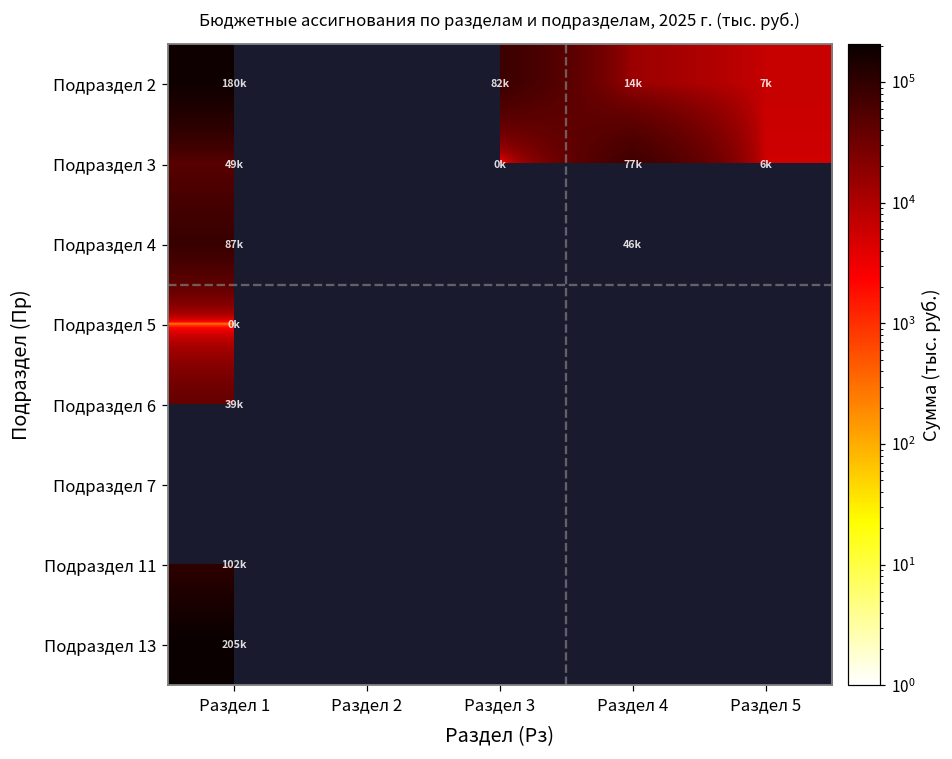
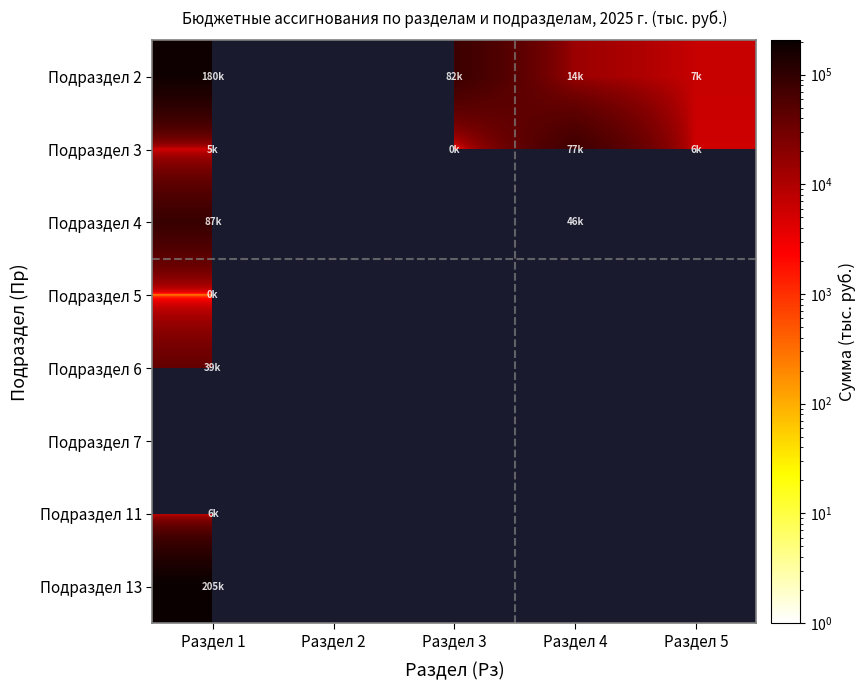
Подраздел 3, Раздел 1: 49k -> 5k
Подраздел 11, Раздел 1: 102k -> 6k
